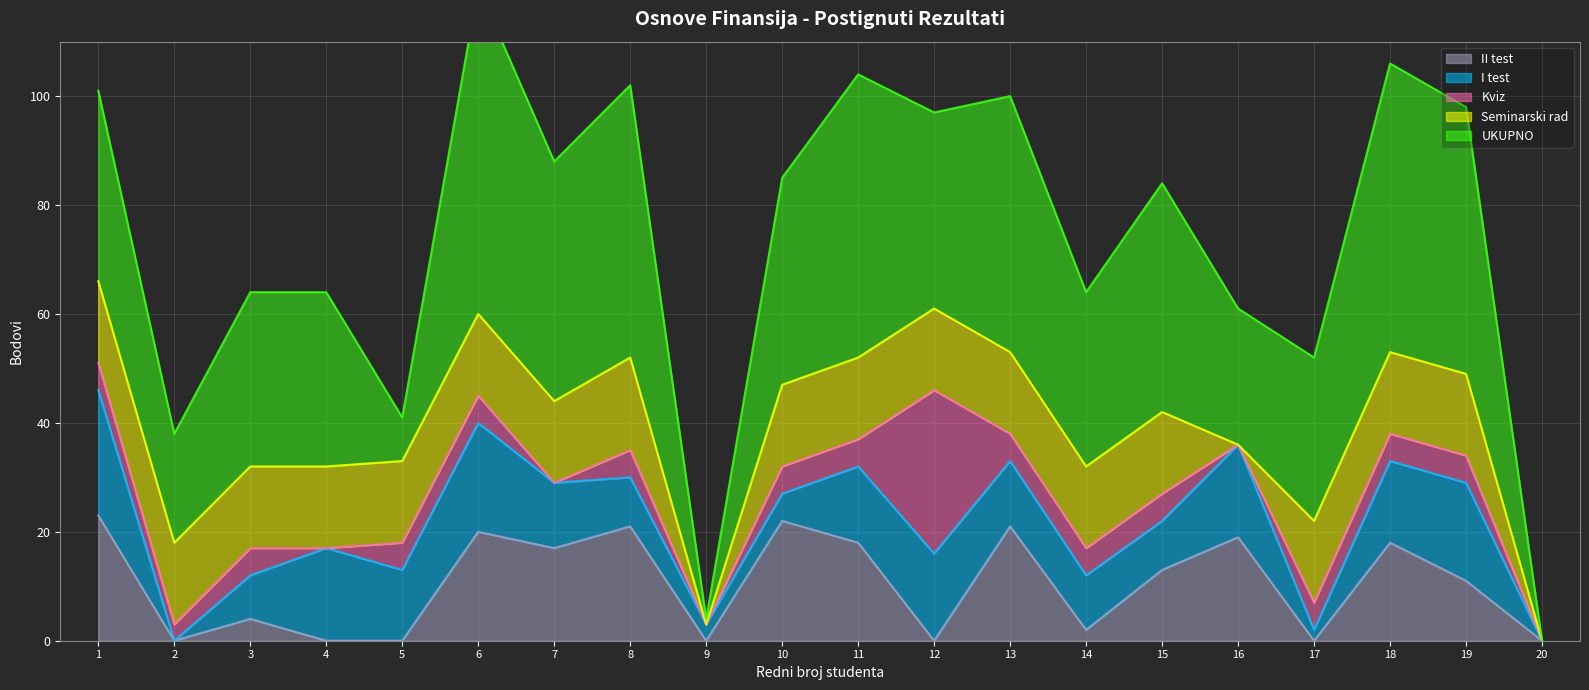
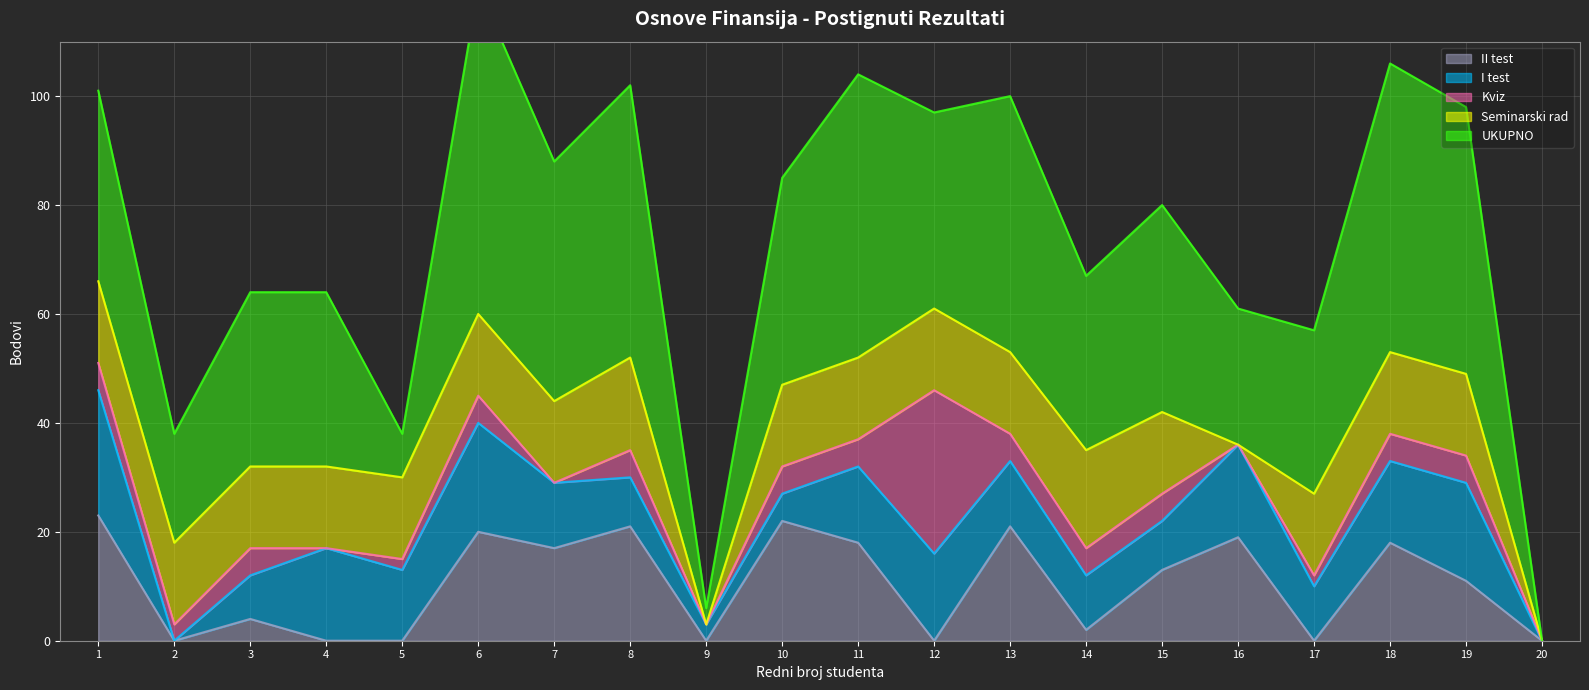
Kviz, 5: 5 -> 2
UKUPNO, 9: 1 -> 3
Seminarski rad, 14: 15 -> 18
UKUPNO, 15: 42 -> 38
I test, 17: 2 -> 10
Kviz, 17: 5 -> 2
